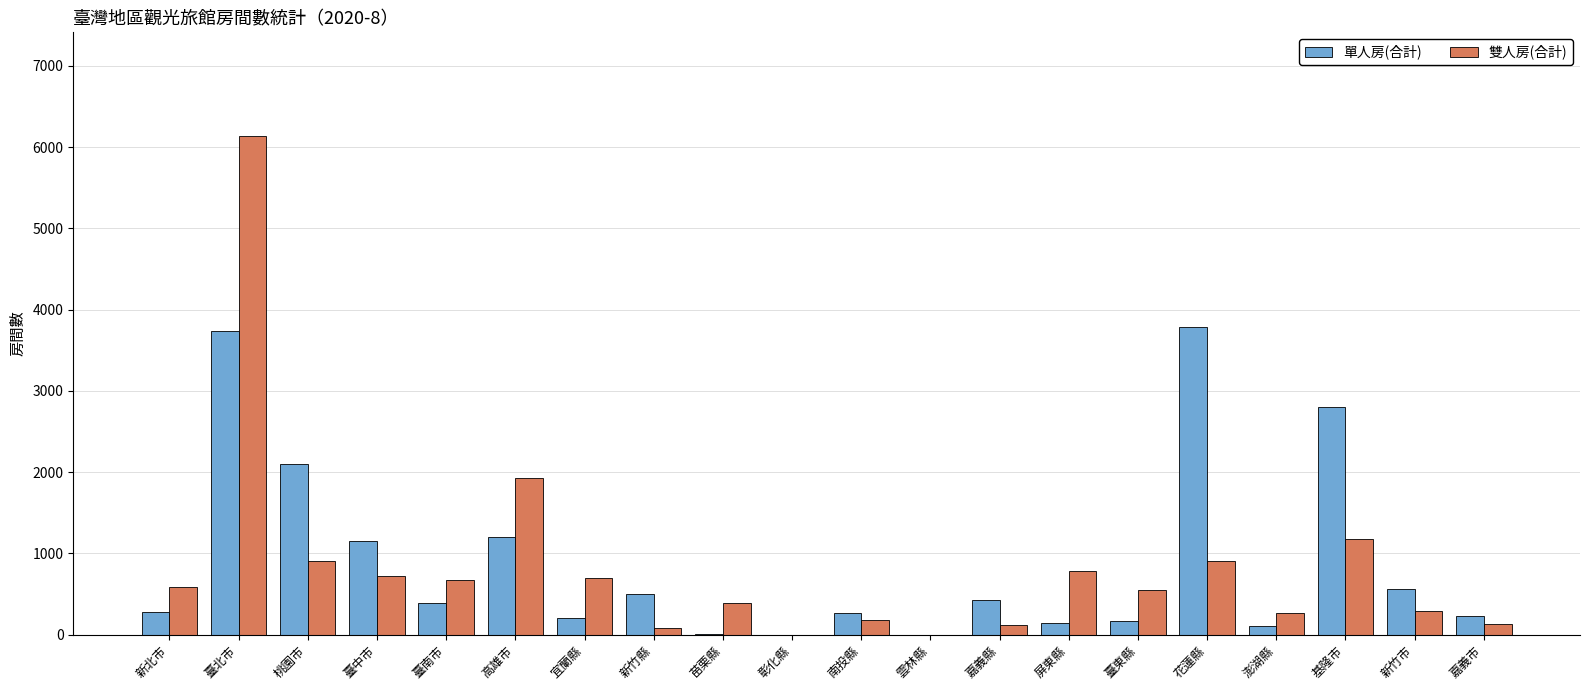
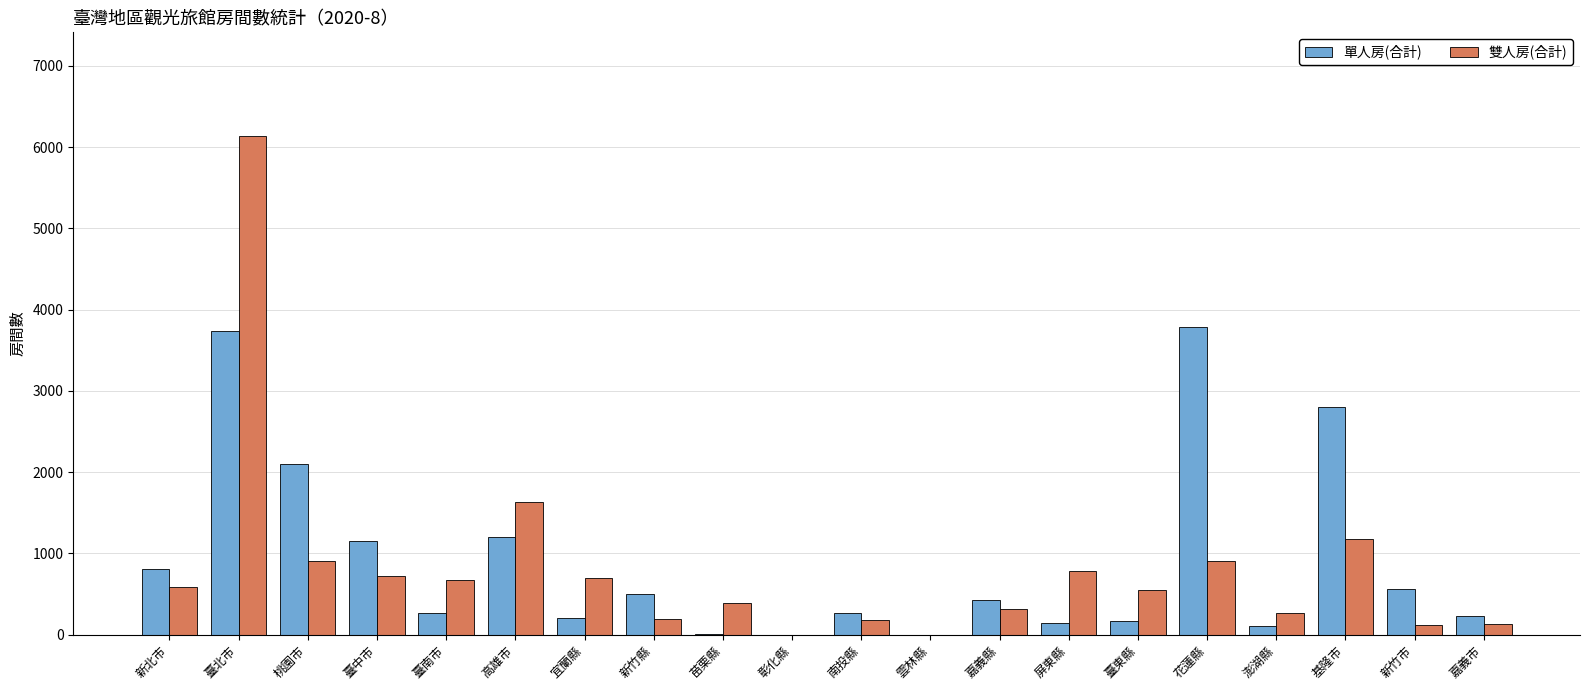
單人房(合計), 新北市: 300 -> 800
單人房(合計), 臺南市: 400 -> 300
雙人房(合計), 高雄市: 1900 -> 1600
雙人房(合計), 新竹縣: 100 -> 200
雙人房(合計), 嘉義縣: 100 -> 300
雙人房(合計), 新竹市: 300 -> 100
